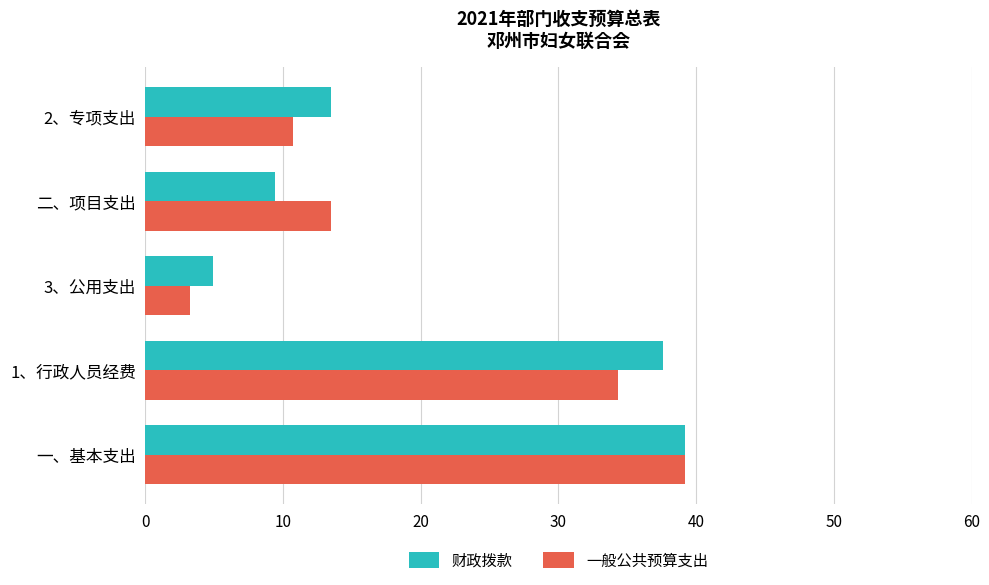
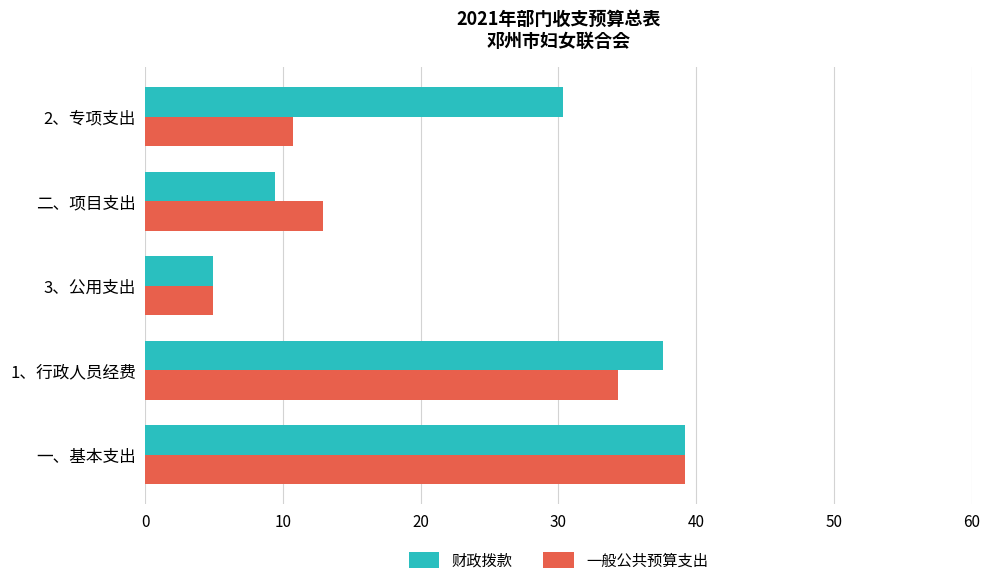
财政拨款, 2、专项支出: 13.5 -> 30.3
一般公共预算支出, 二、项目支出: 13.5 -> 12.9
一般公共预算支出, 3、公用支出: 3.2 -> 4.9
